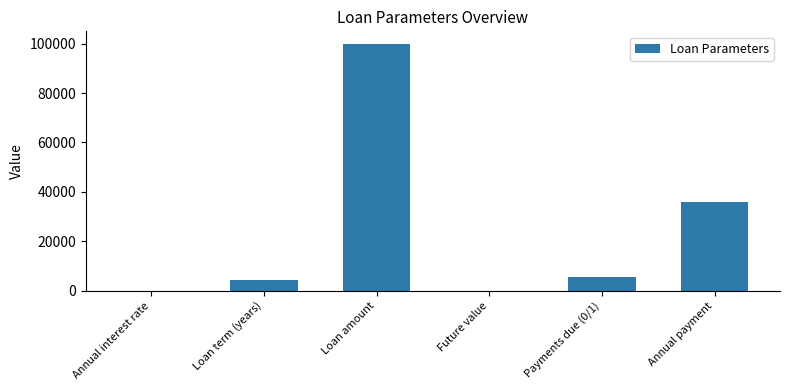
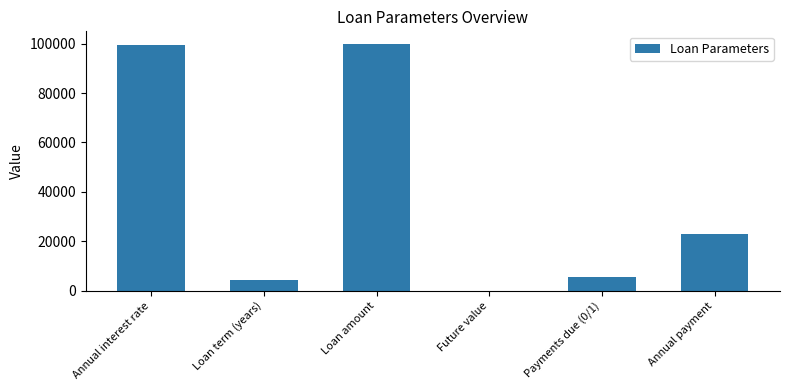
Annual interest rate: 0 -> 100000
Annual payment: 36000 -> 23000
